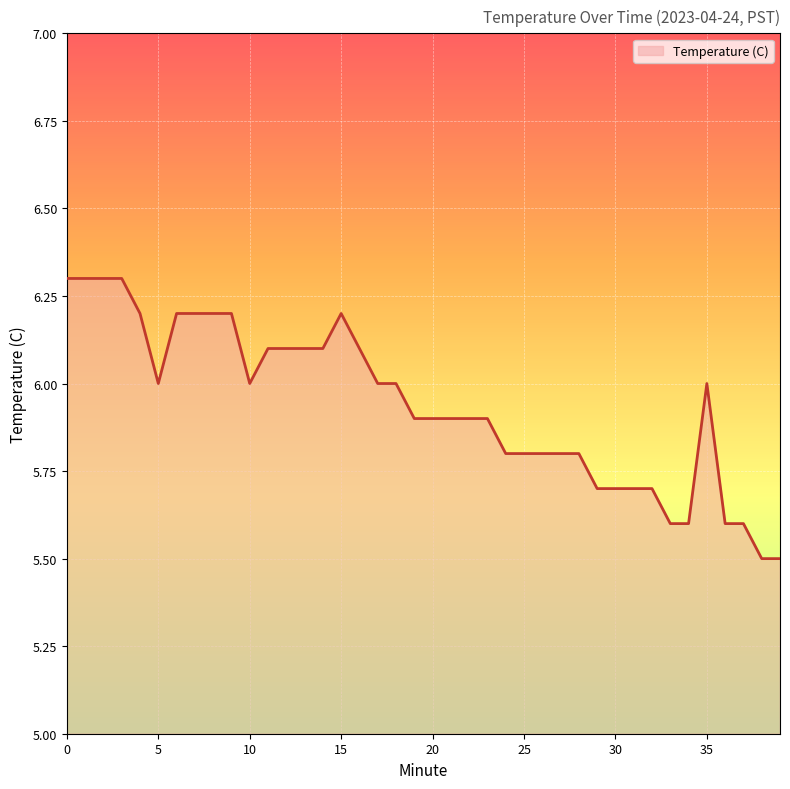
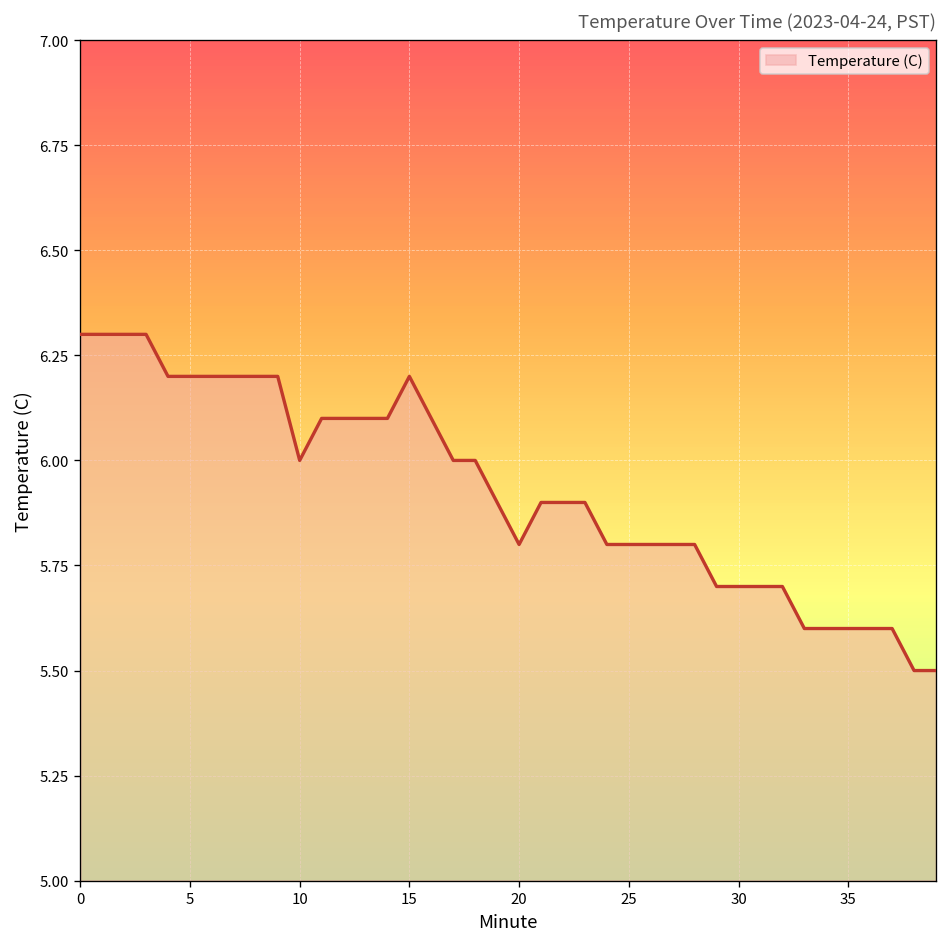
5: 6.0 -> 6.2
20: 5.9 -> 5.8
35: 6.0 -> 5.6
